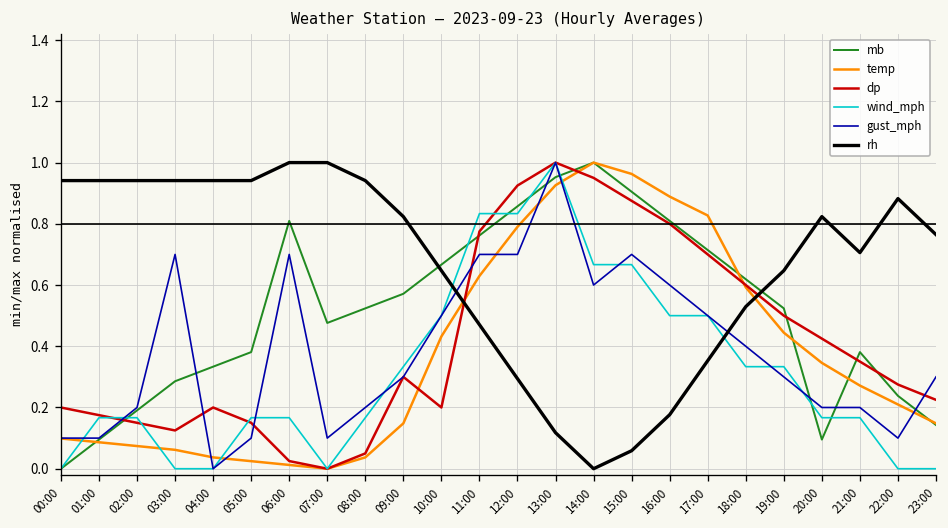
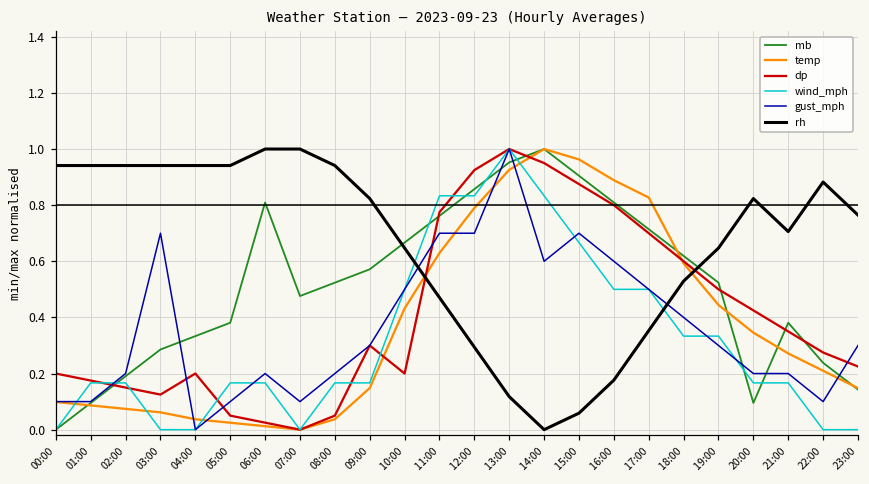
dp, 05:00: 0.15 -> 0.05
gust_mph, 06:00: 0.70 -> 0.20
wind_mph, 09:00: 0.33 -> 0.17
wind_mph, 14:00: 0.67 -> 0.83
